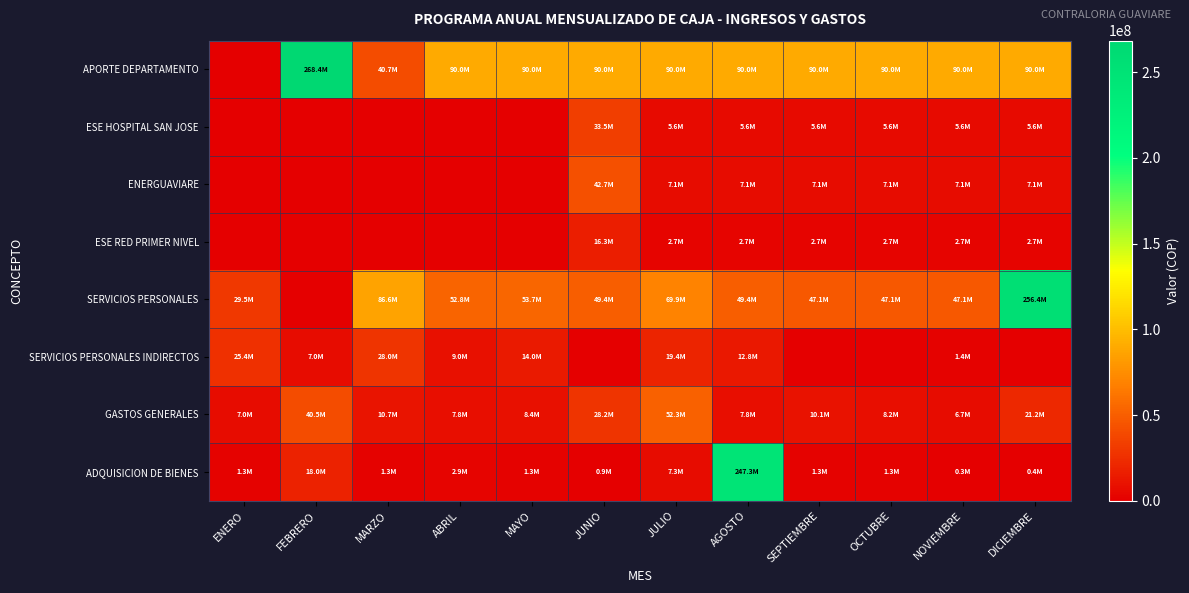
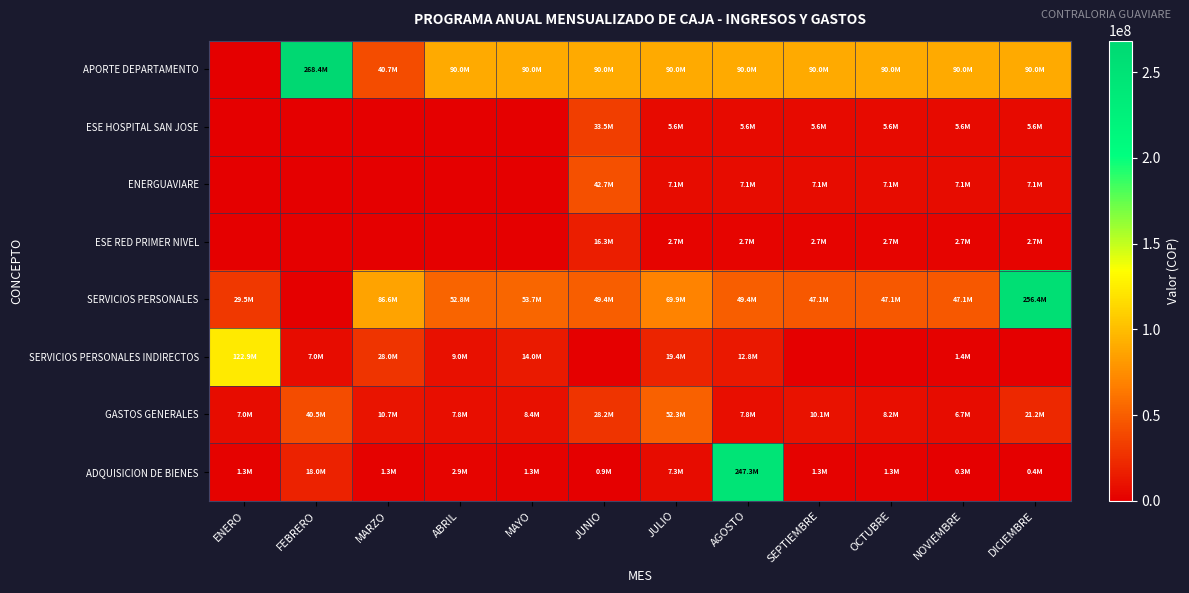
SERVICIOS PERSONALES INDIRECTOS, ENERO: 25.4M -> 122.9M
